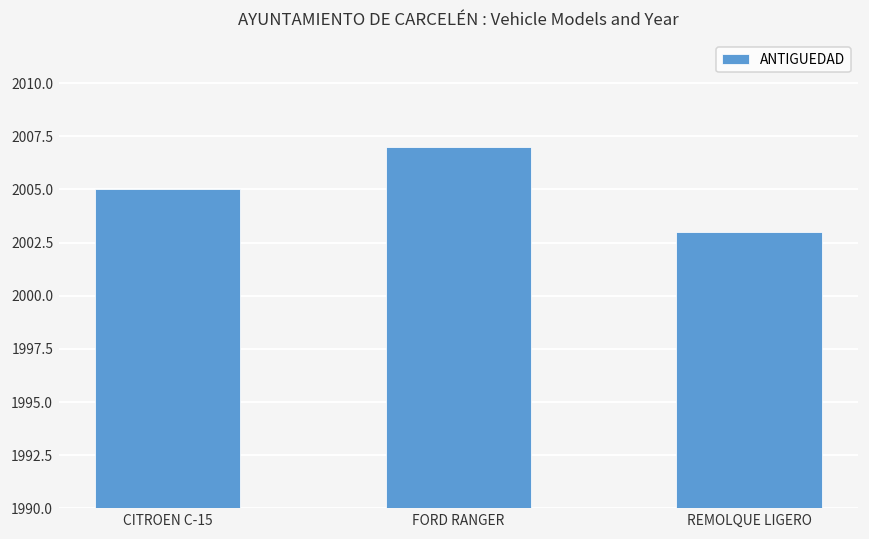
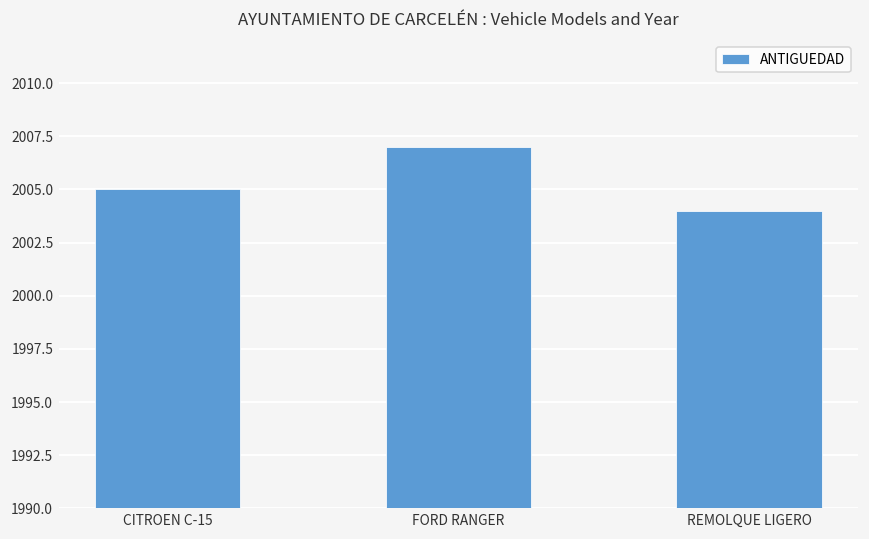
REMOLQUE LIGERO: 2003 -> 2004
